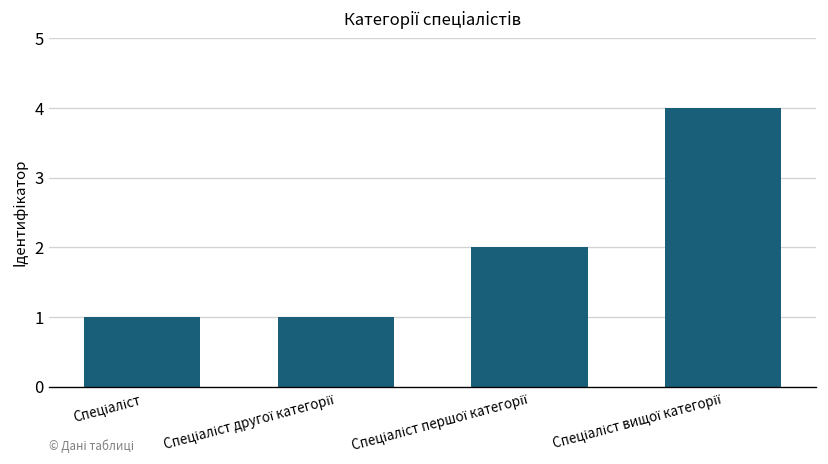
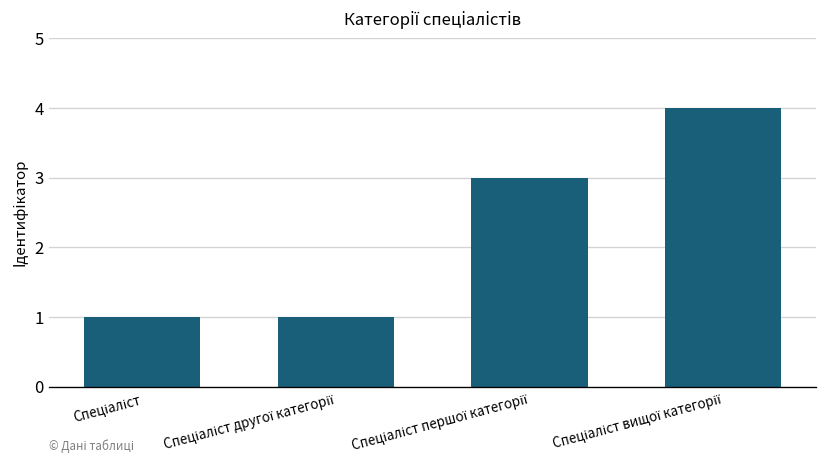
Спеціаліст першої категорії: 2 -> 3
